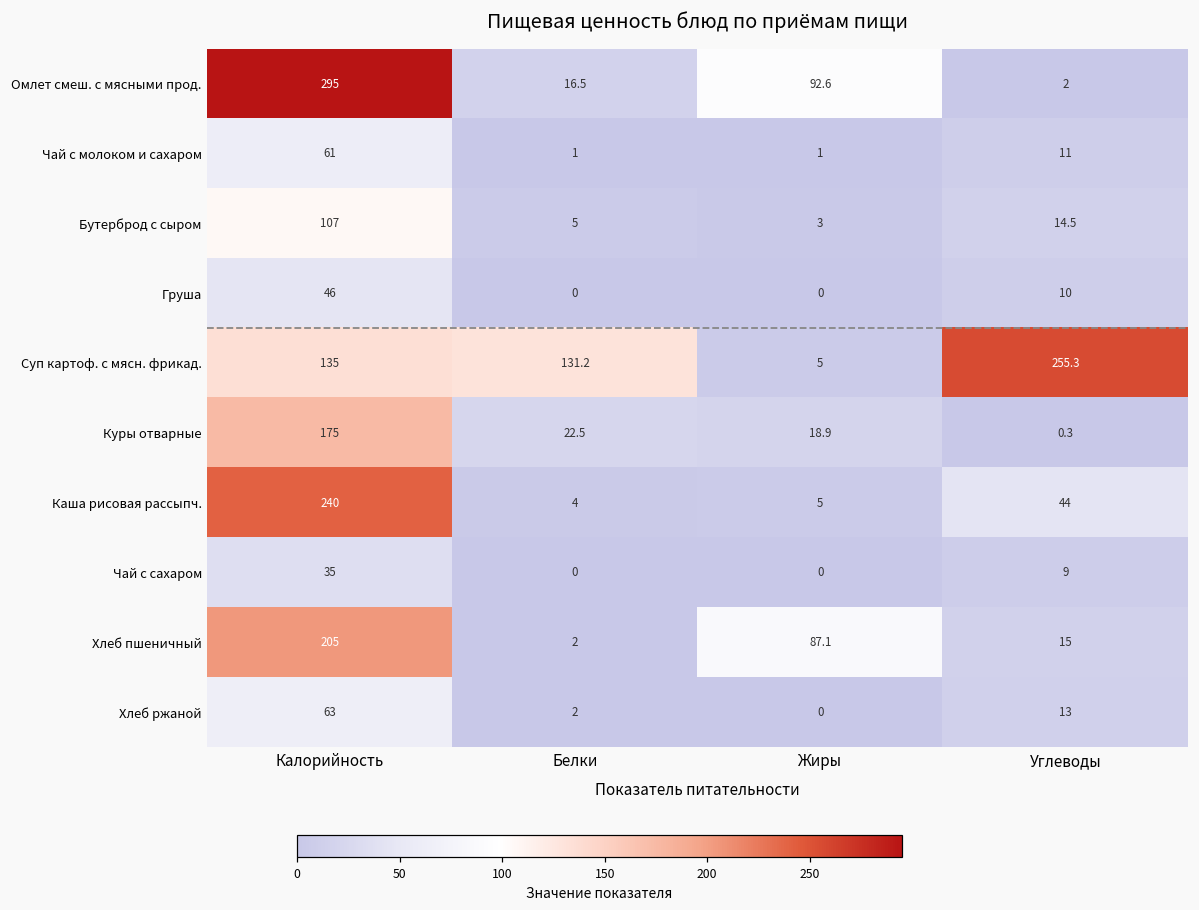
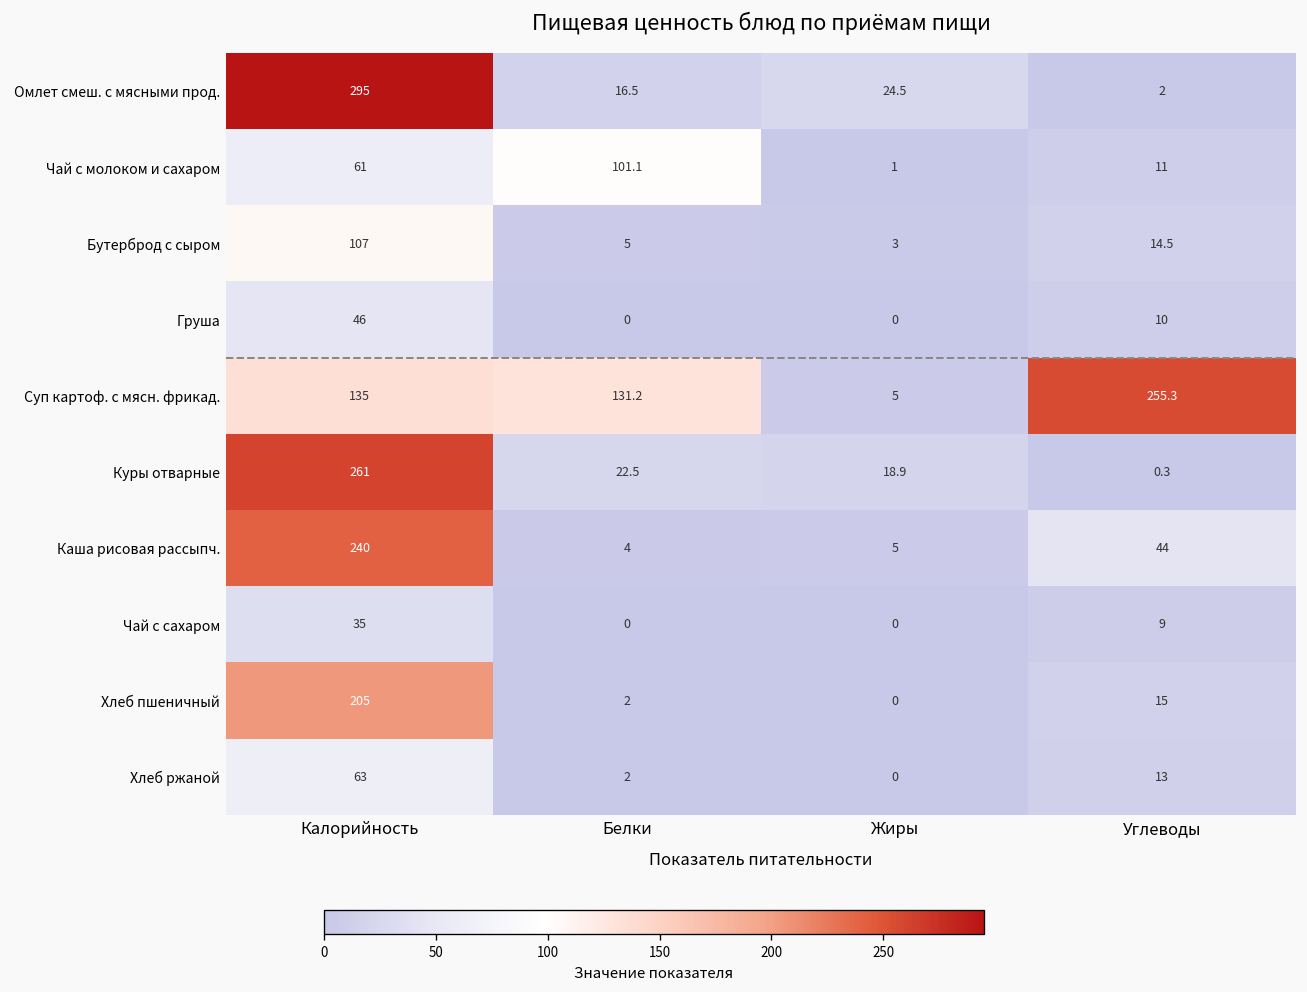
Омлет смеш. с мясными прод., Жиры: 92.6 -> 24.5
Чай с молоком и сахаром, Белки: 1 -> 101.1
Куры отварные, Калорийность: 175 -> 261
Хлеб пшеничный, Жиры: 87.1 -> 0
